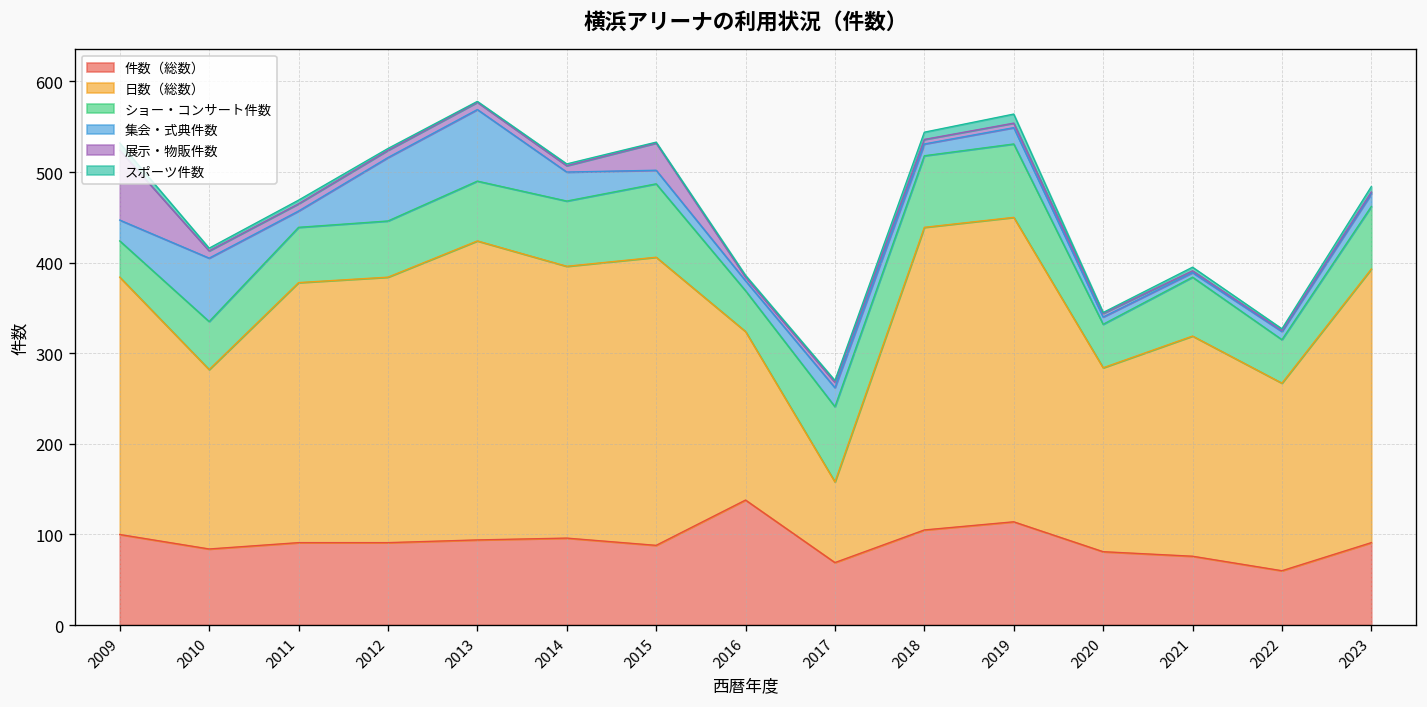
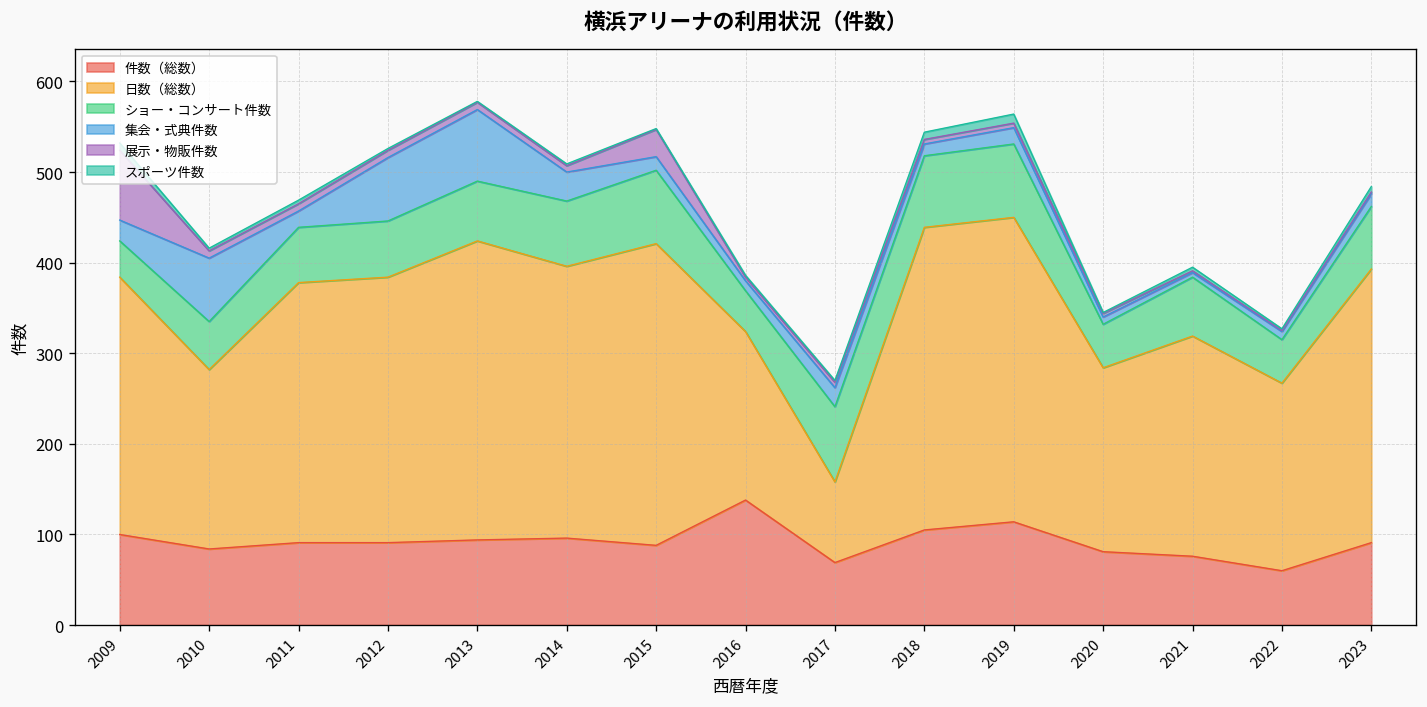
日数（総数）, 2015: 320 -> 330
